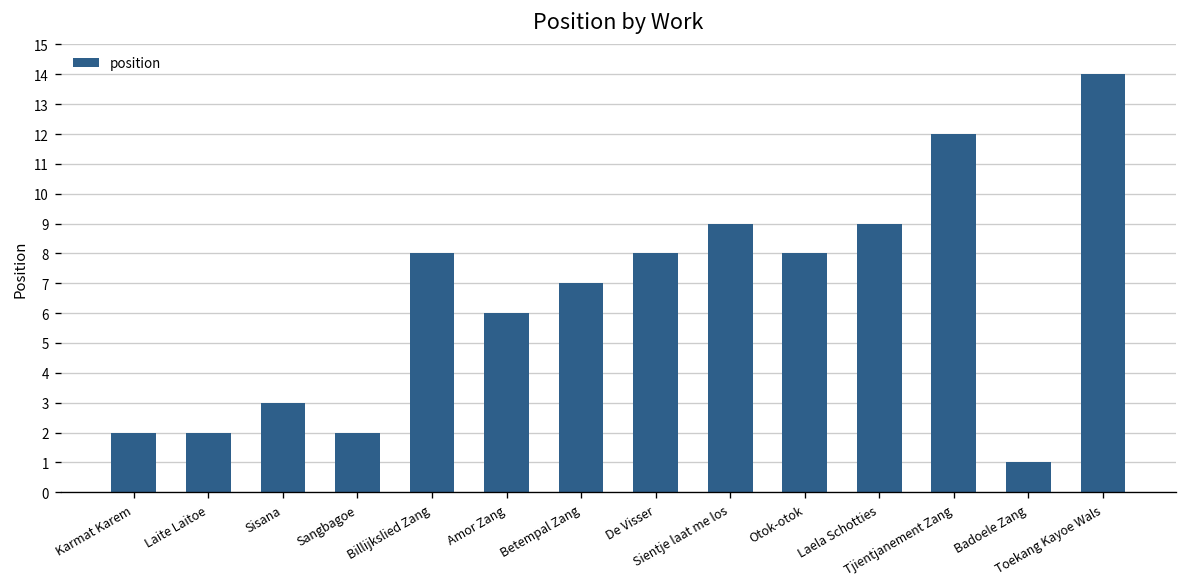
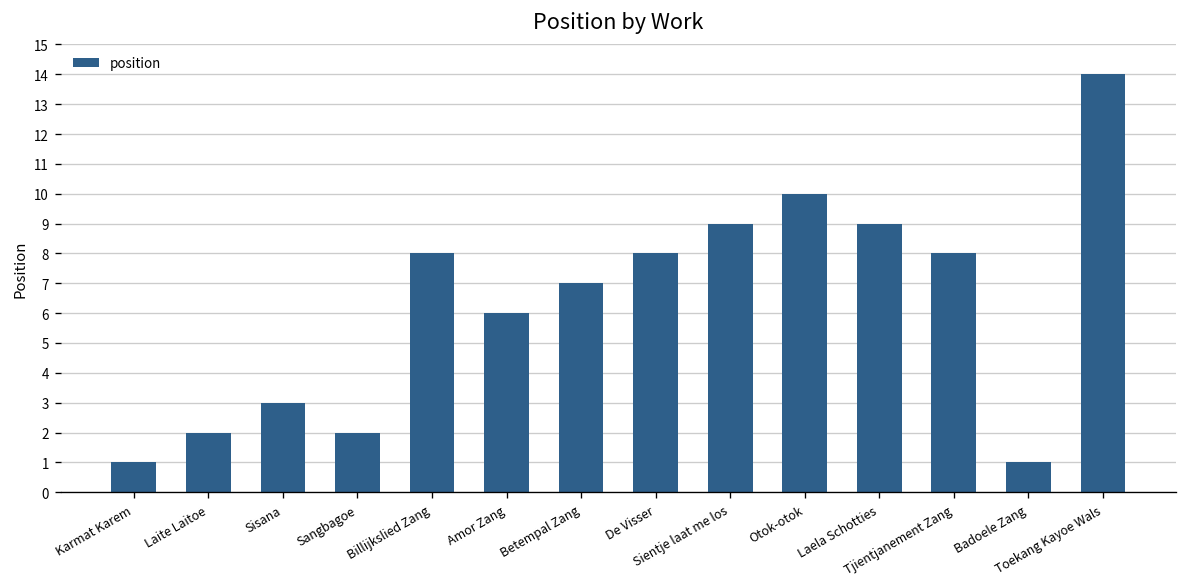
Karmat Karem: 2 -> 1
Otok-otok: 8 -> 10
Tjientjanement Zang: 12 -> 8
